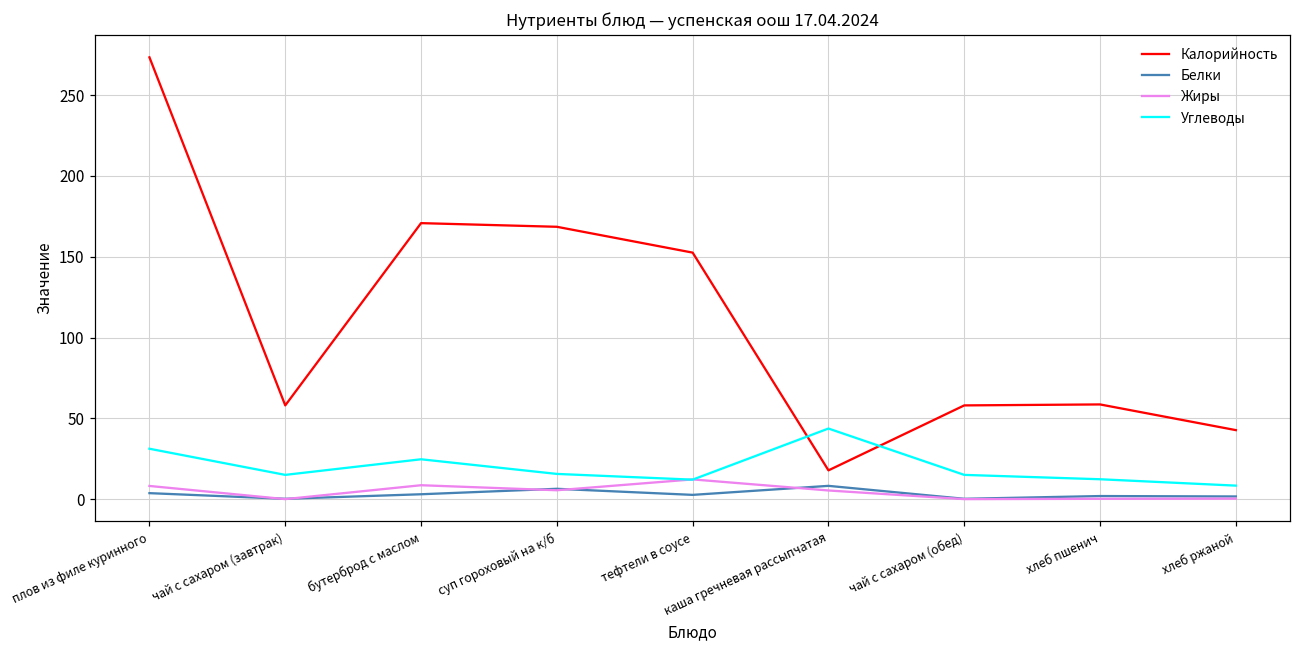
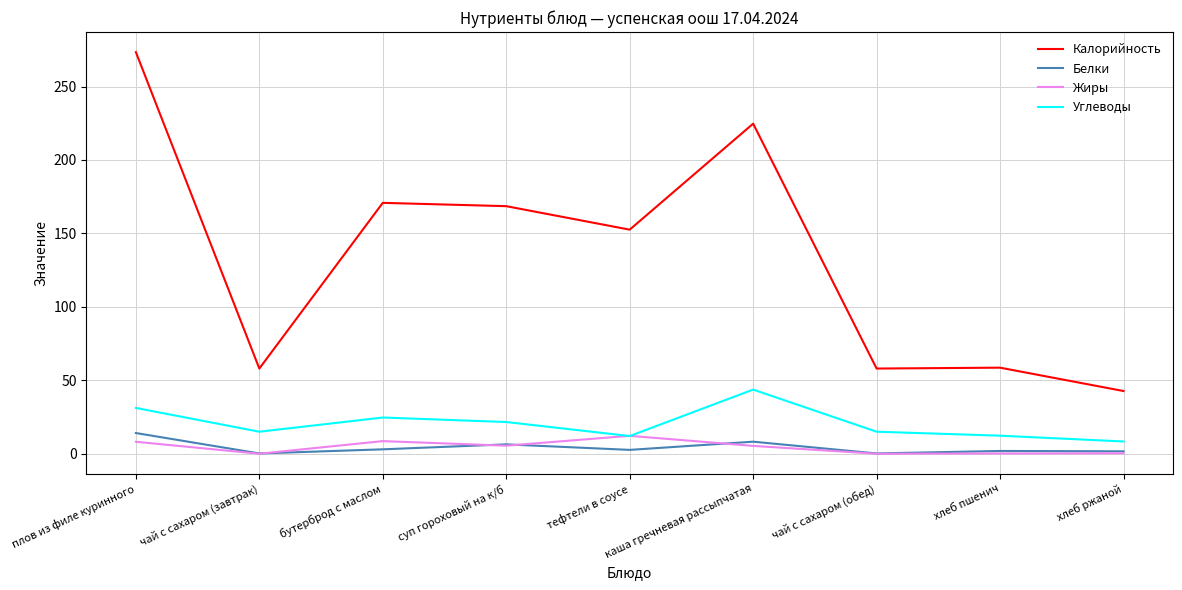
Белки, плов из филе куринного: 4 -> 14
Углеводы, суп гороховый на к/б: 16 -> 22
Калорийность, каша гречневая рассыпчатая: 18 -> 225
